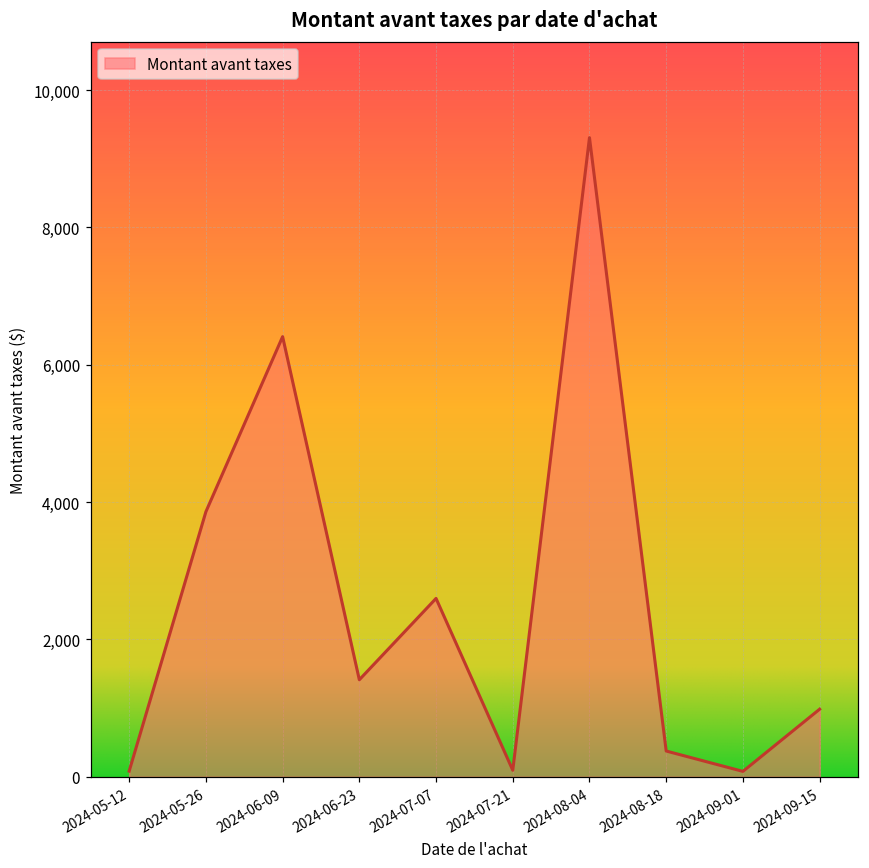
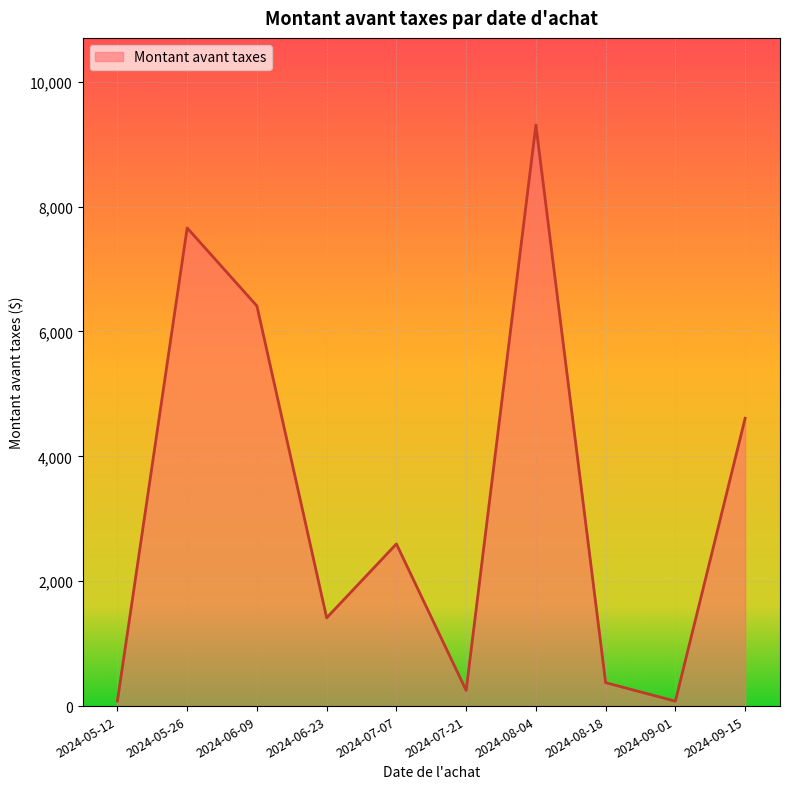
2024-05-26: 3,900 -> 7,700
2024-07-21: 100 -> 300
2024-09-15: 1,000 -> 4,600
